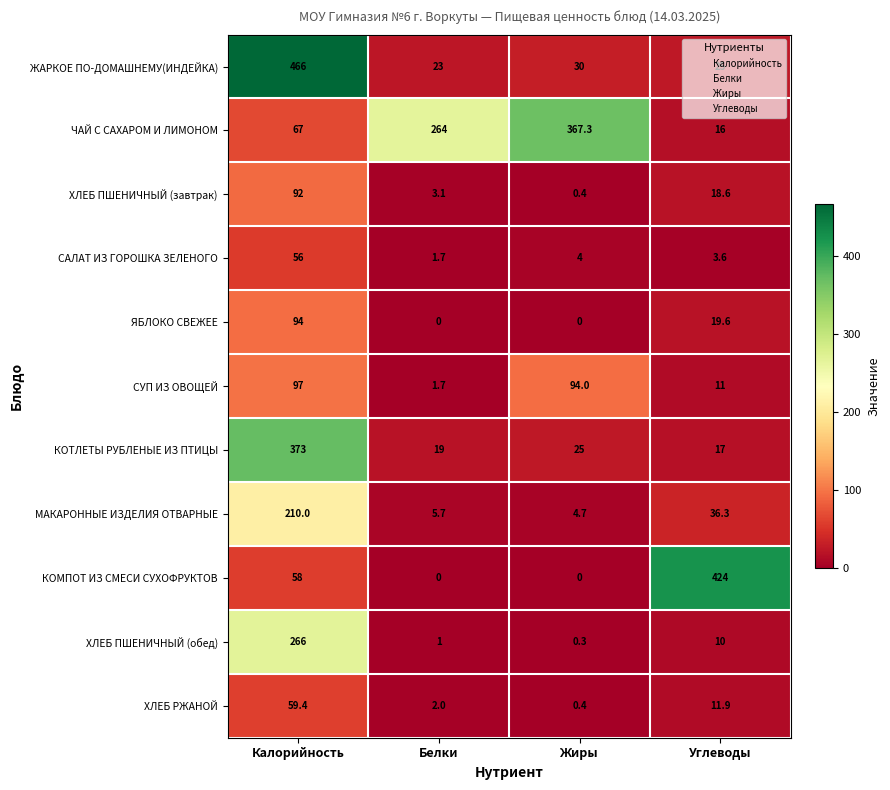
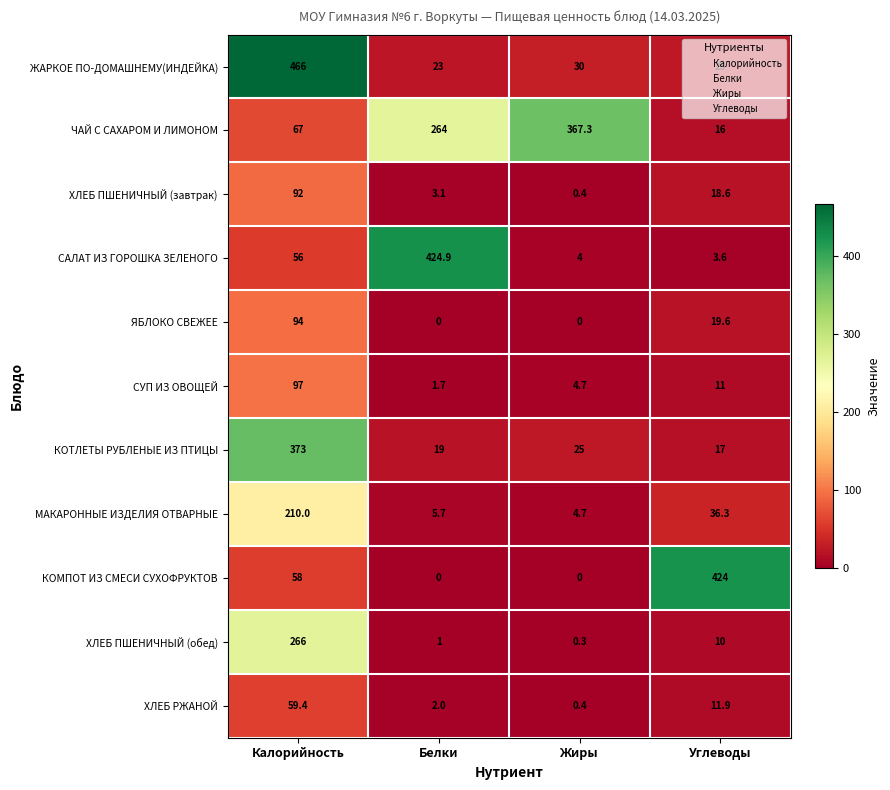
САЛАТ ИЗ ГОРОШКА ЗЕЛЕНОГО, Белки: 1.7 -> 424.9
СУП ИЗ ОВОЩЕЙ, Жиры: 94.0 -> 4.7
